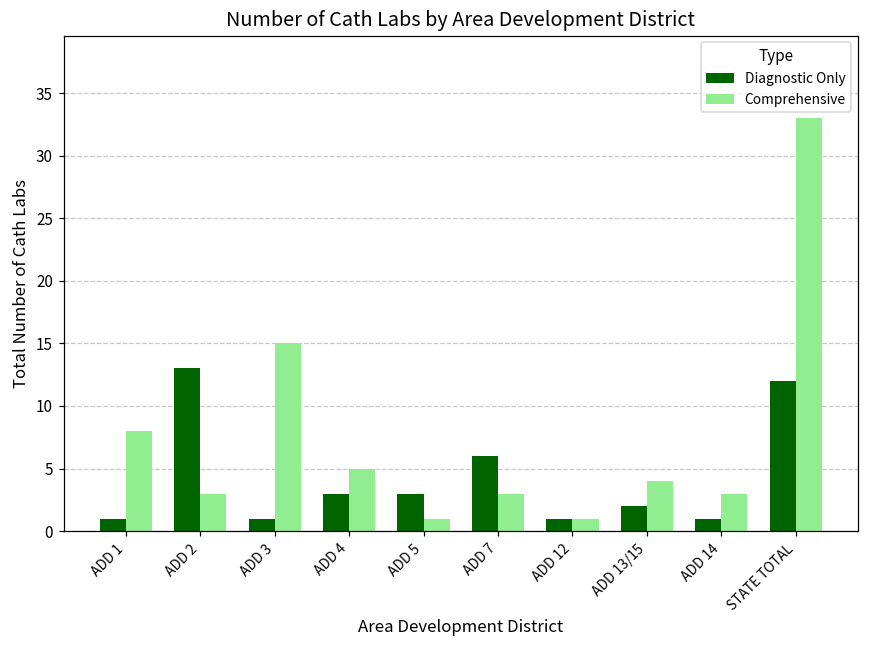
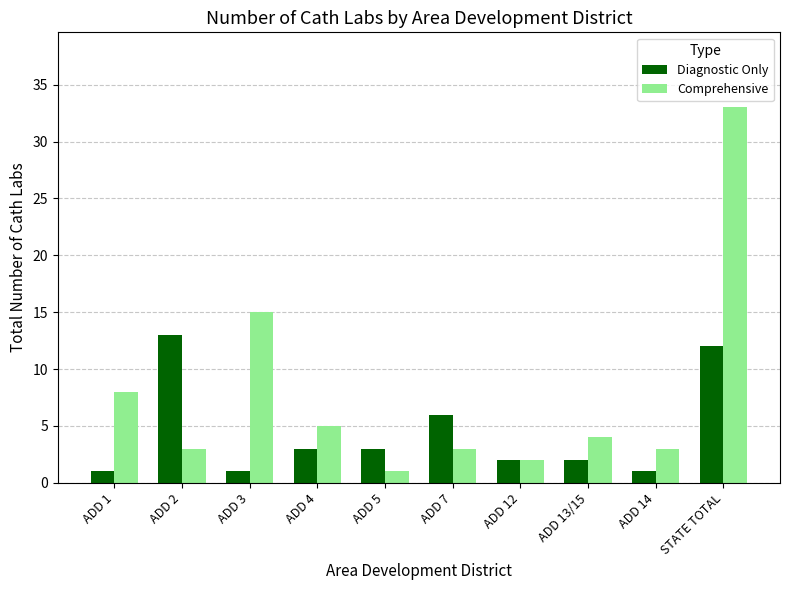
Diagnostic Only, ADD 12: 1 -> 2
Comprehensive, ADD 12: 1 -> 2
